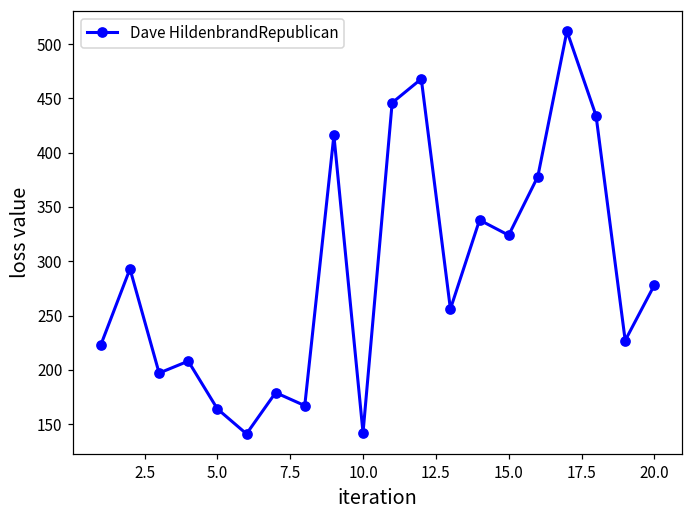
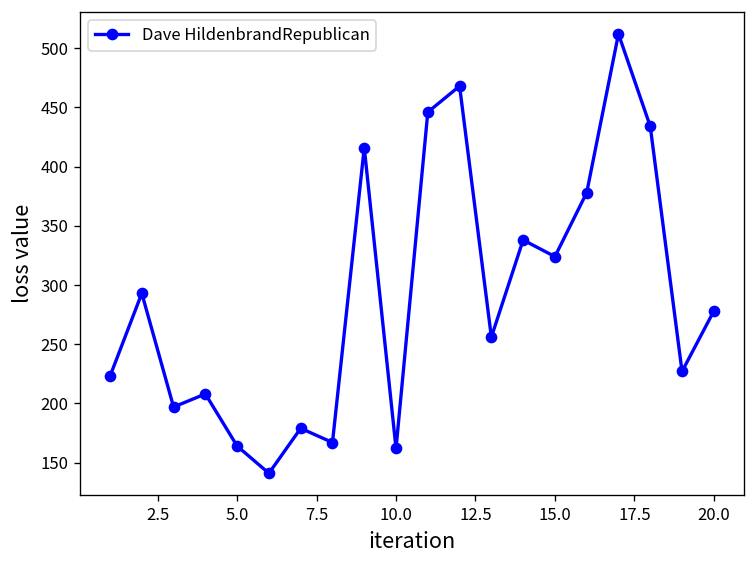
10.0: 140 -> 160
